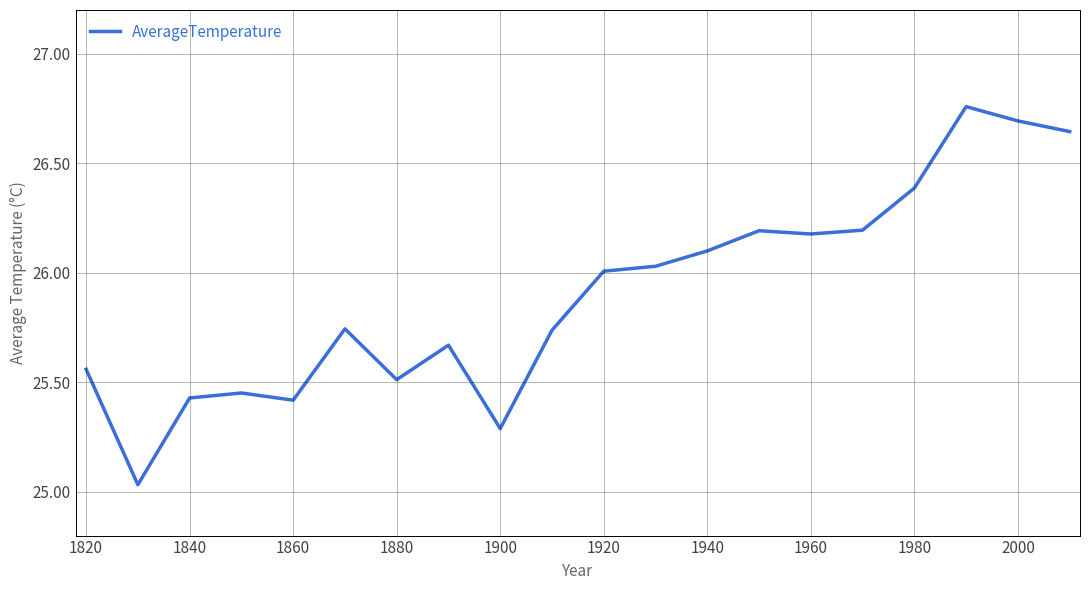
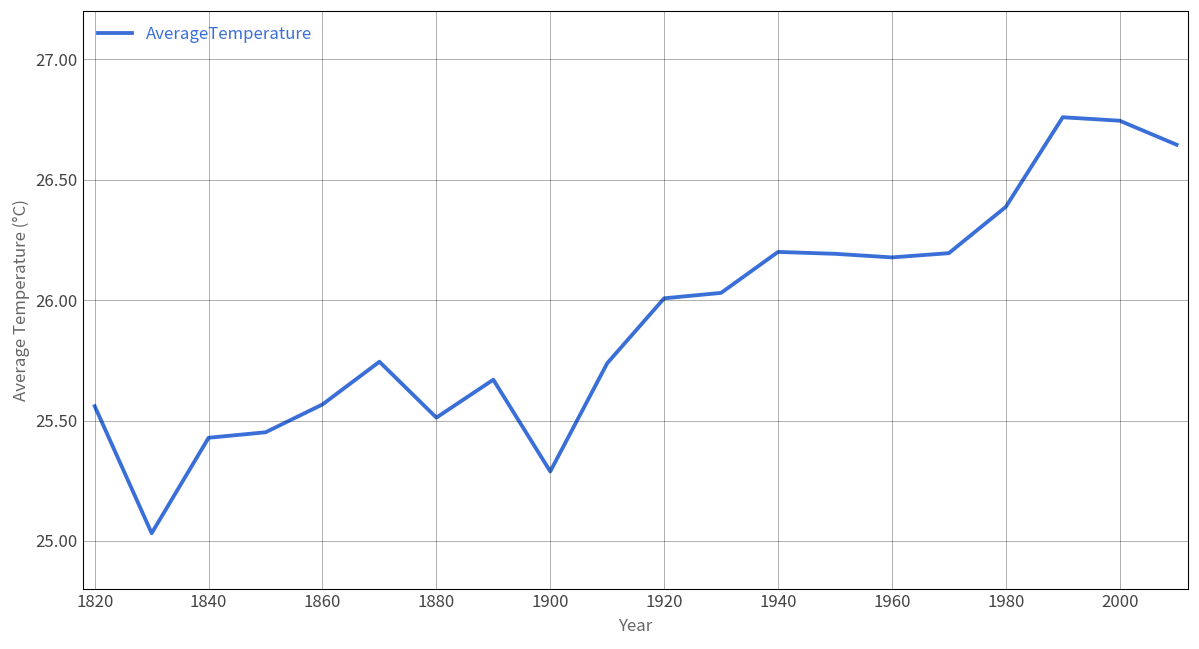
1860: 25.42 -> 25.57
1940: 26.10 -> 26.20
2000: 26.69 -> 26.74
